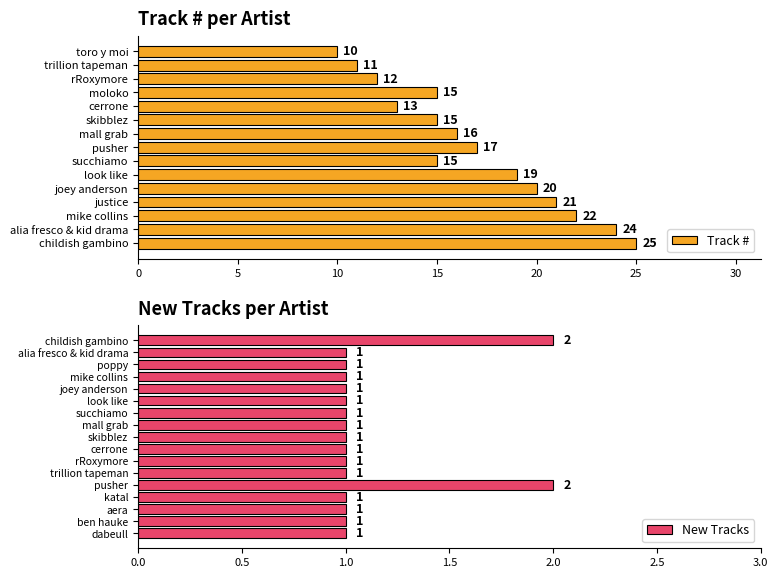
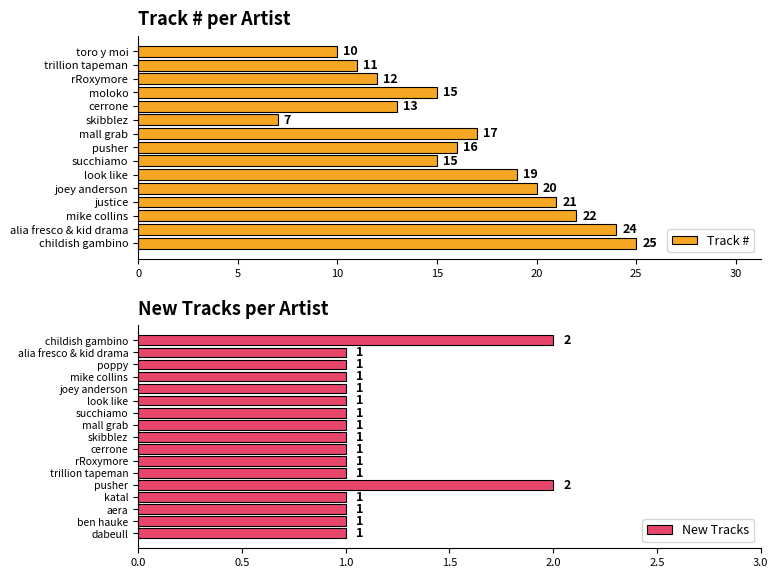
Track # per Artist, skibblez: 15 -> 7
Track # per Artist, mall grab: 16 -> 17
Track # per Artist, pusher: 17 -> 16
